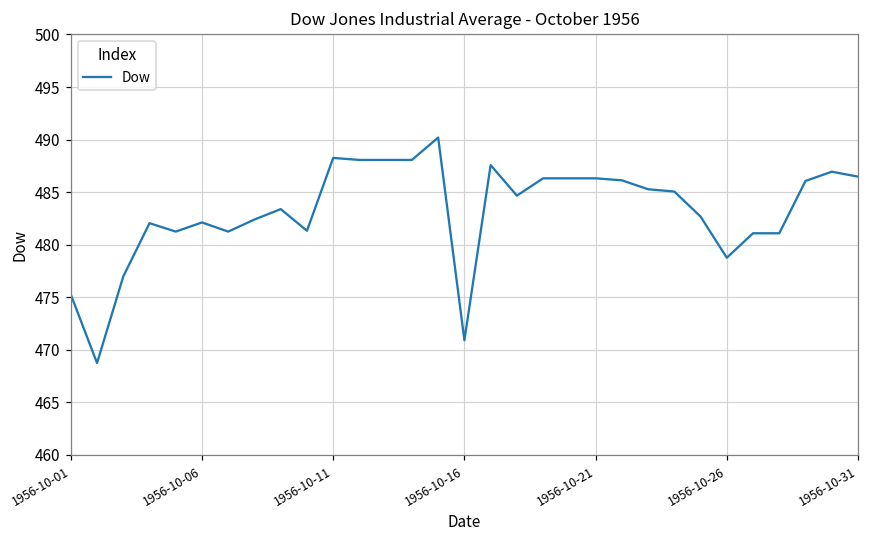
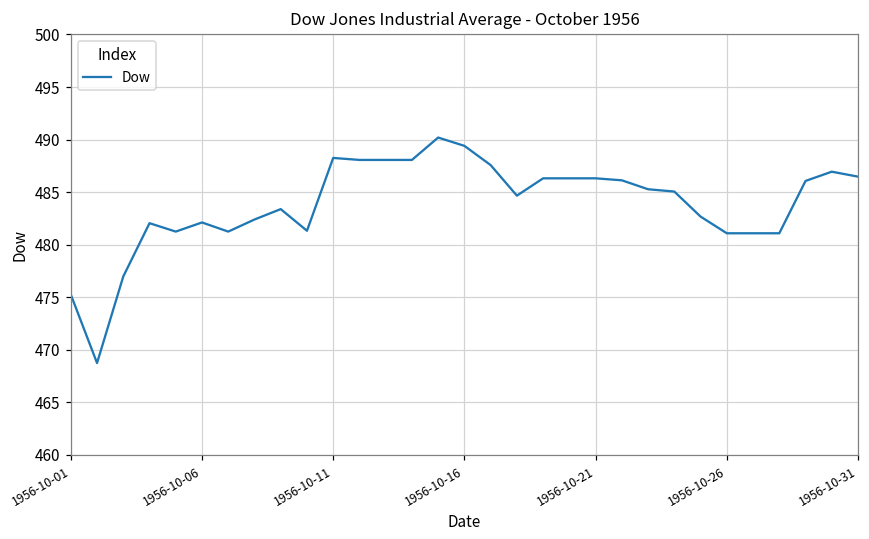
1956-10-16: 471 -> 489
1956-10-26: 479 -> 481
